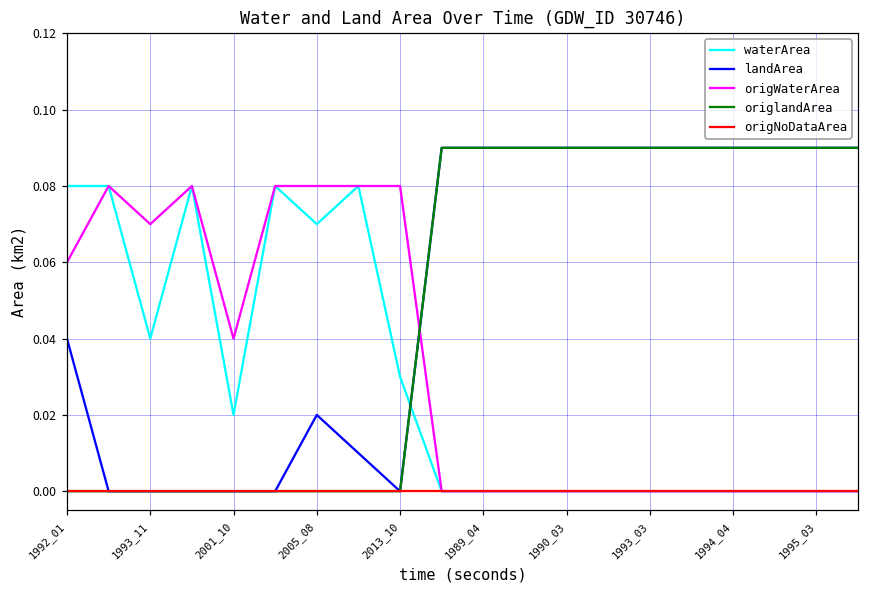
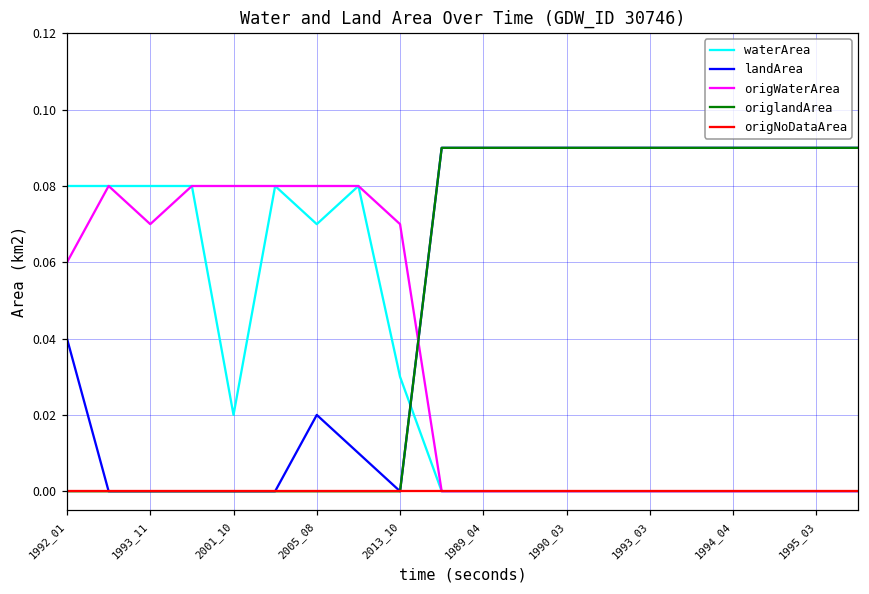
waterArea, 1993_11: 0.04 -> 0.08
origWaterArea, 2001_10: 0.04 -> 0.08
origWaterArea, 2013_10: 0.08 -> 0.07
